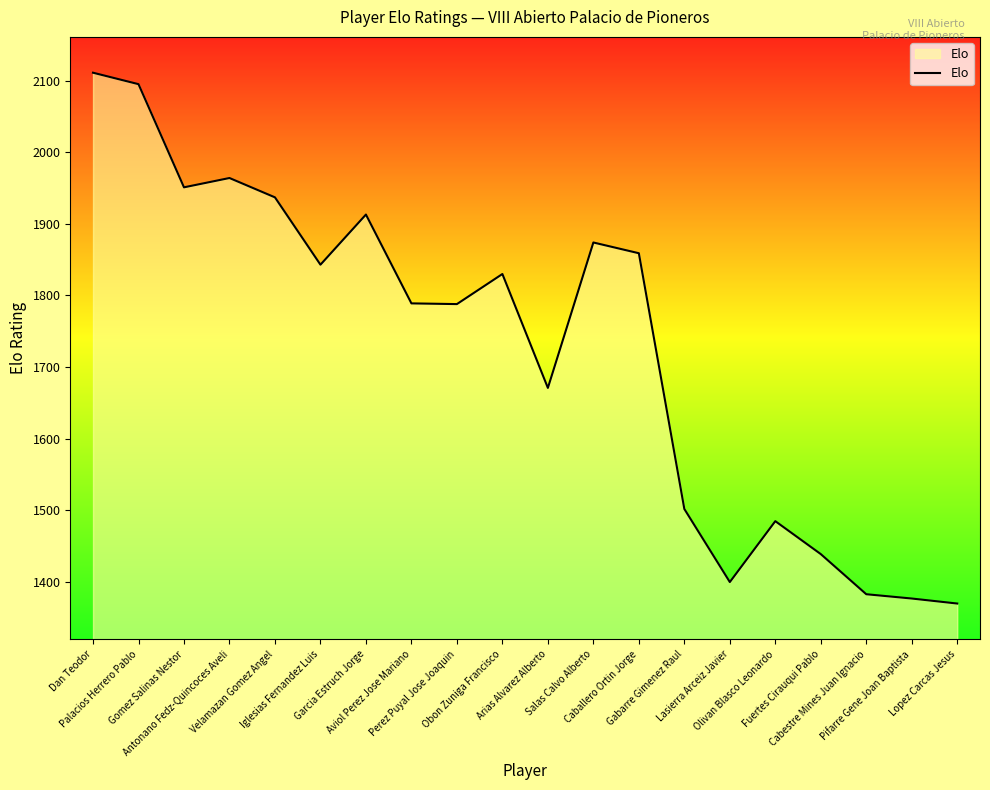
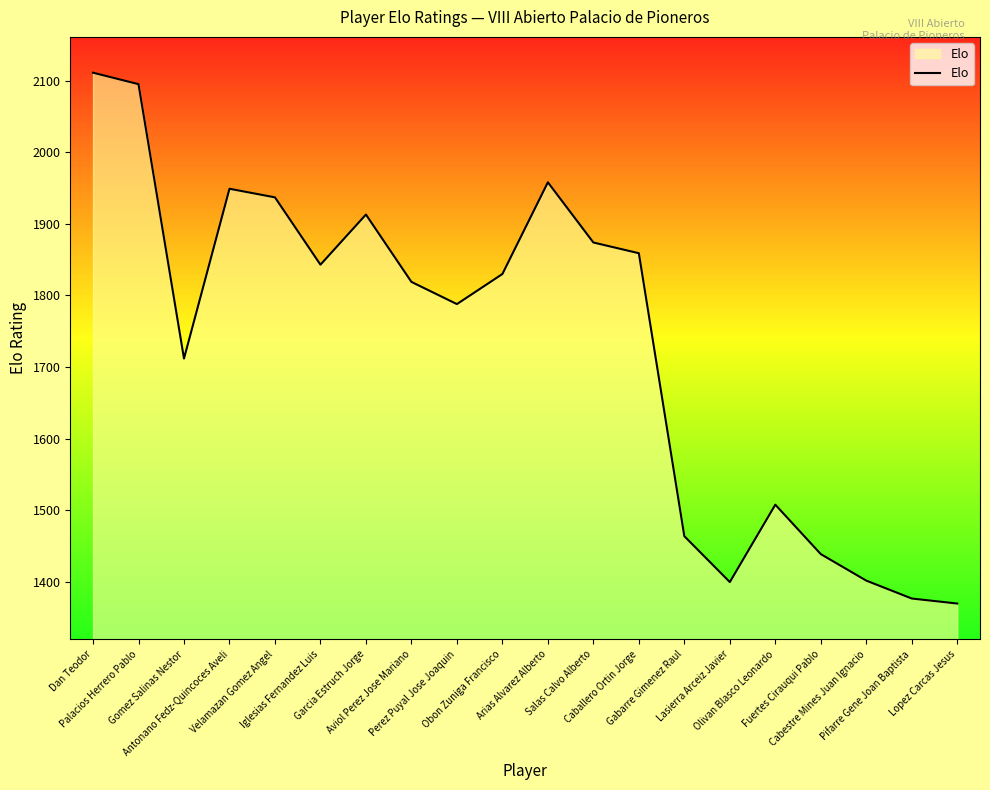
Gomez Salinas Nestor: 1950 -> 1710
Antonano Fedz-Quincoces Aveli: 1960 -> 1950
Aviol Perez Jose Mariano: 1790 -> 1820
Arias Alvarez Alberto: 1670 -> 1960
Gabarre Gimenez Raul: 1500 -> 1460
Olivan Blasco Leonardo: 1490 -> 1510
Cabestre Mines Juan Ignacio: 1380 -> 1400
